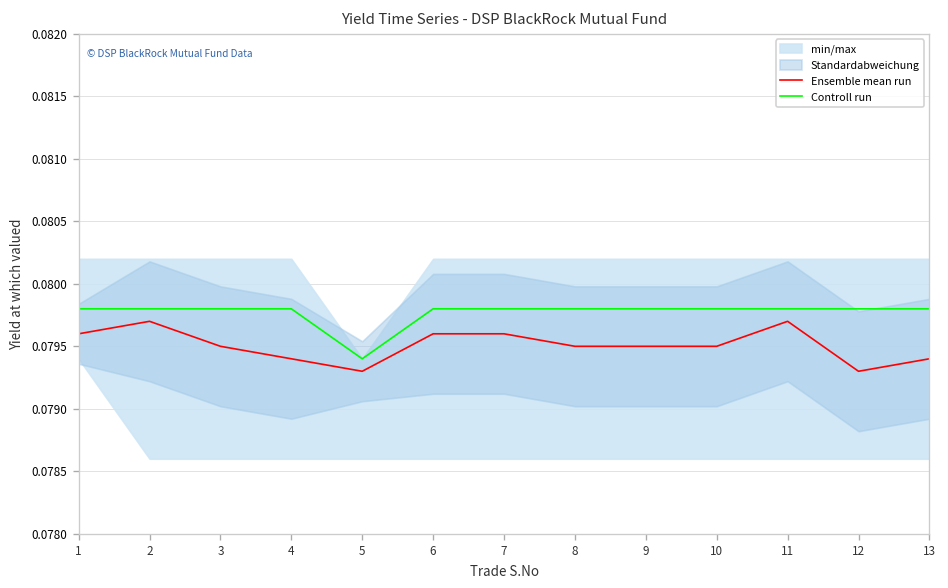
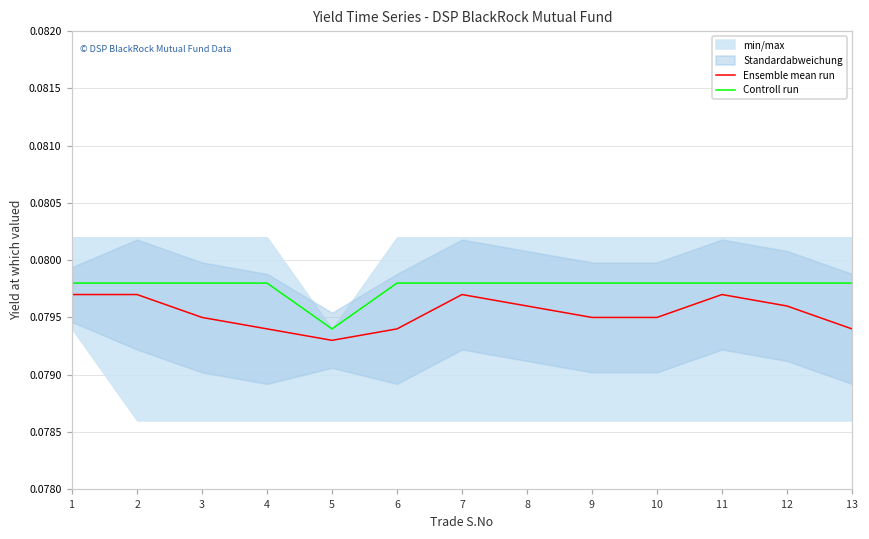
Ensemble mean run, 1: 0.0796 -> 0.0797
Ensemble mean run, 6: 0.0796 -> 0.0794
Ensemble mean run, 7: 0.0796 -> 0.0797
Ensemble mean run, 8: 0.0795 -> 0.0796
Ensemble mean run, 12: 0.0793 -> 0.0796
